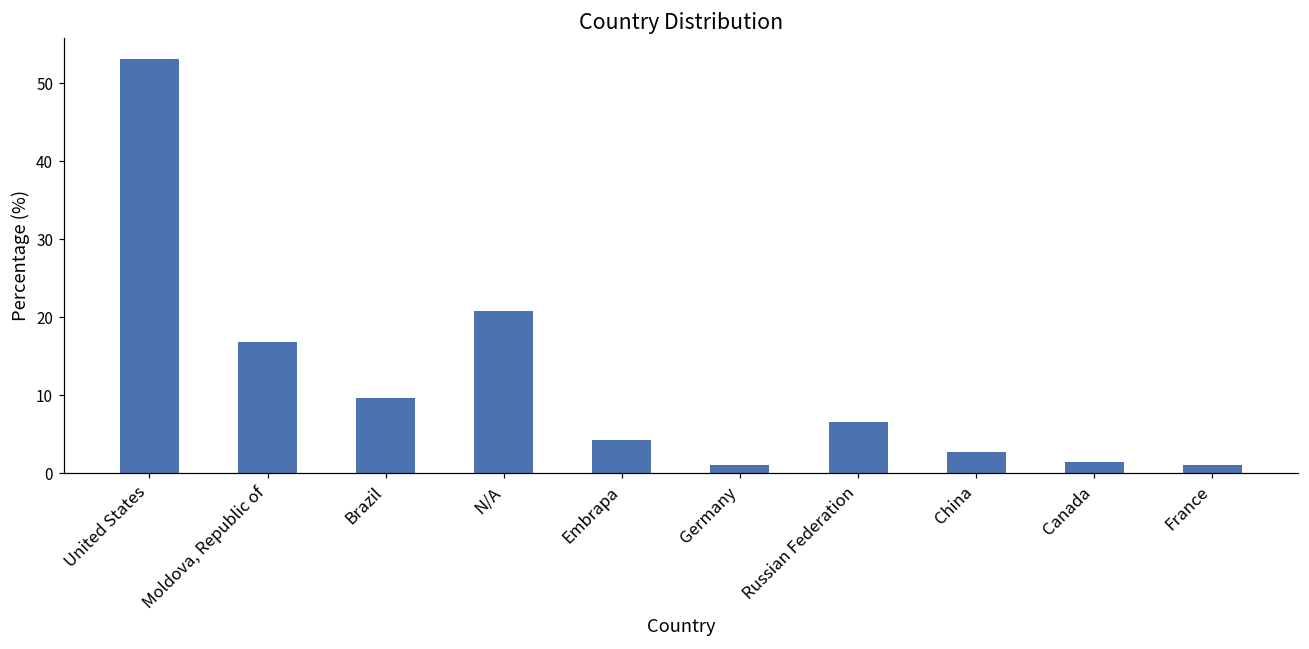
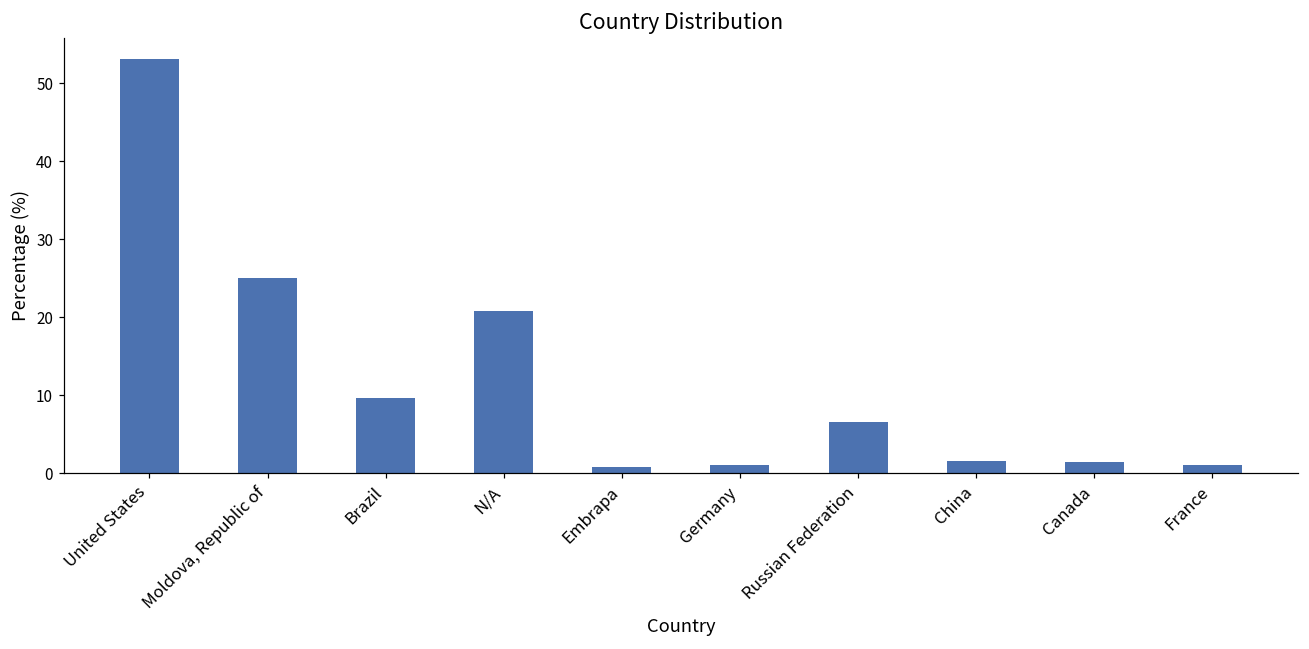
Moldova, Republic of: 17 -> 25
Embrapa: 4 -> 1
China: 3 -> 2
